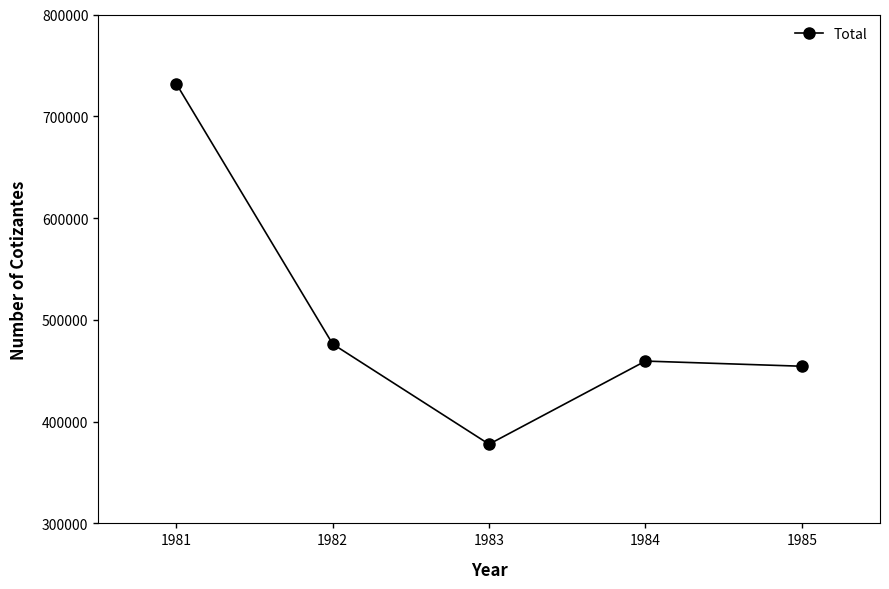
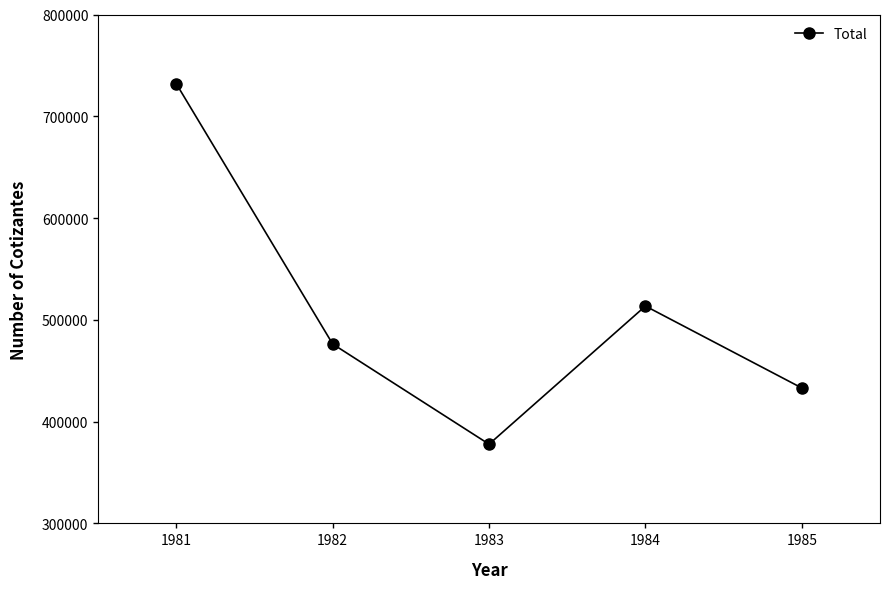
1984: 459000 -> 514000
1985: 454000 -> 433000
